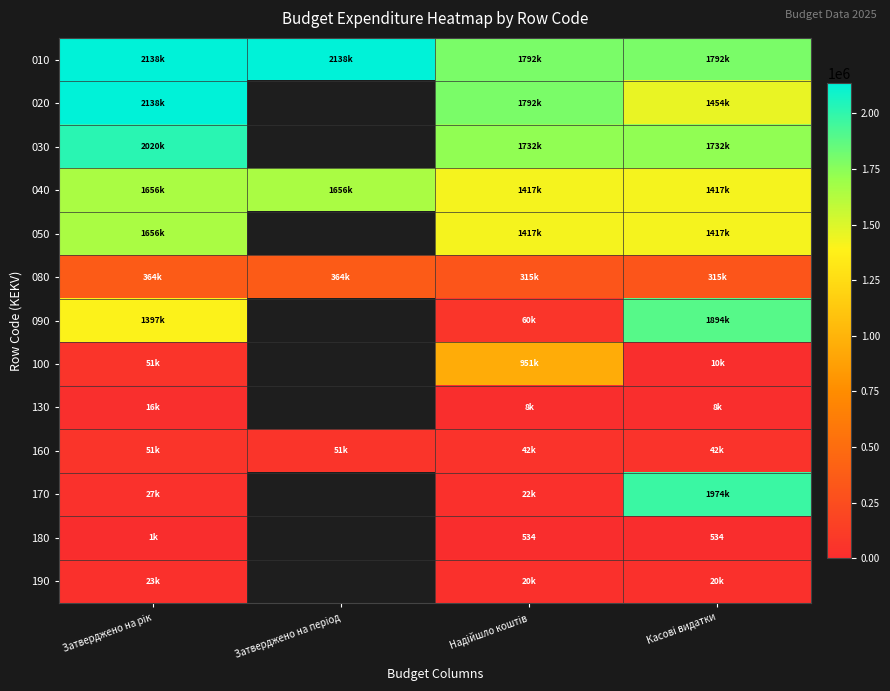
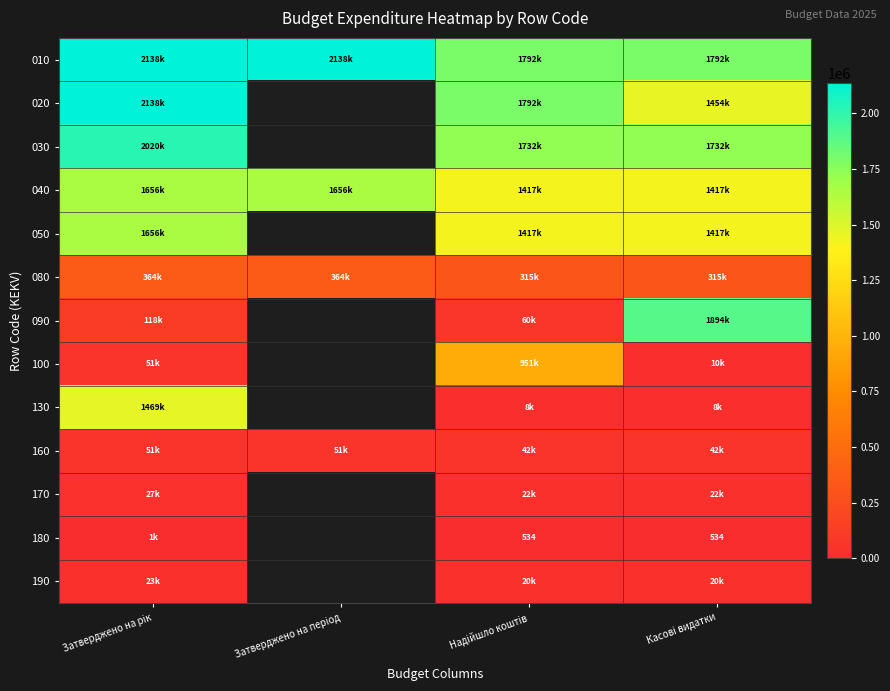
090, Затверджено на рік: 1397k -> 118k
130, Затверджено на рік: 16k -> 1469k
170, Касові видатки: 1974k -> 22k
